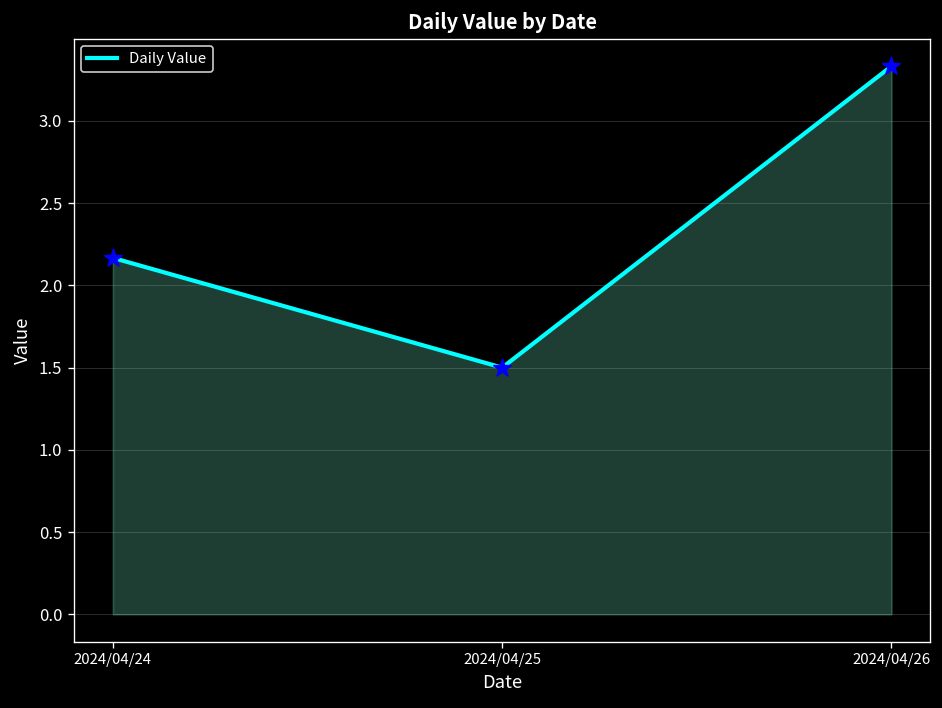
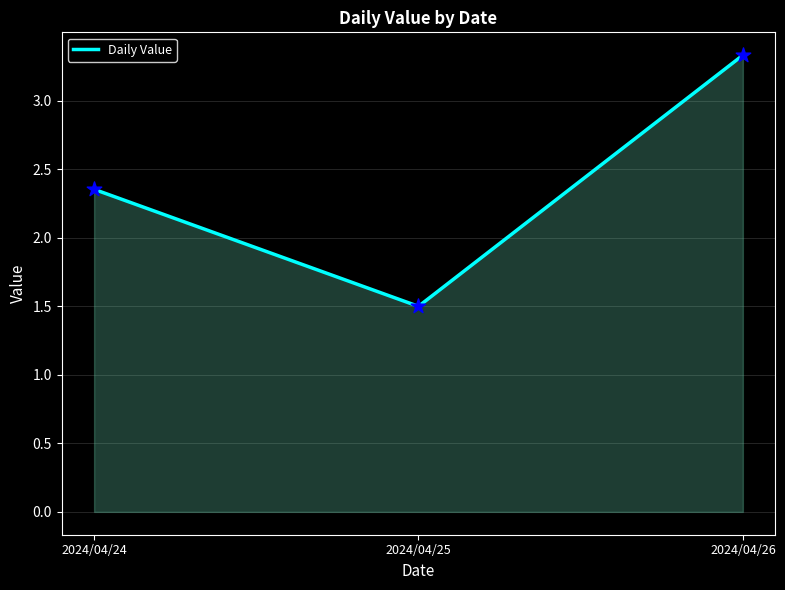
2024/04/24: 2.17 -> 2.35
